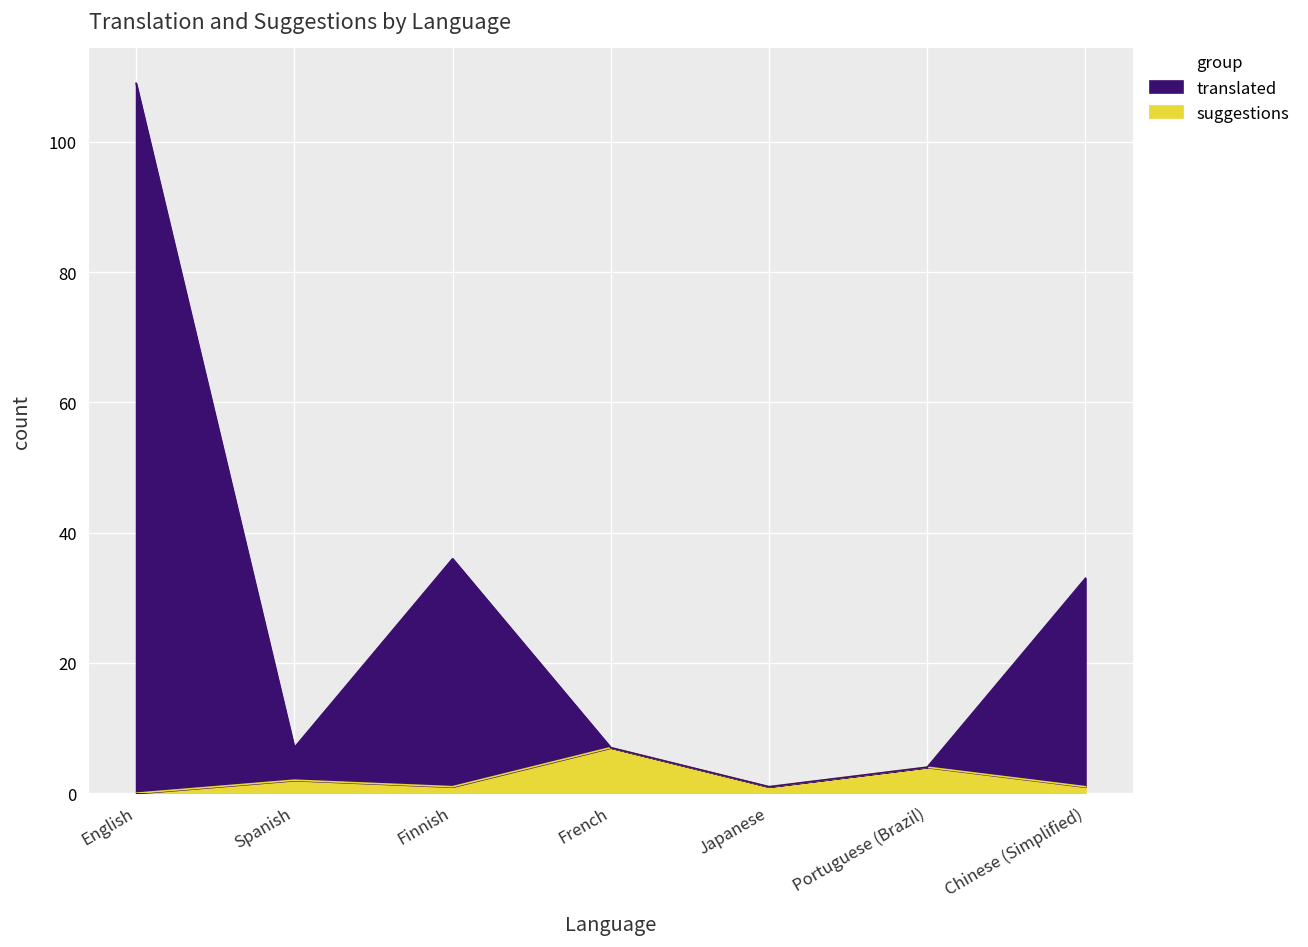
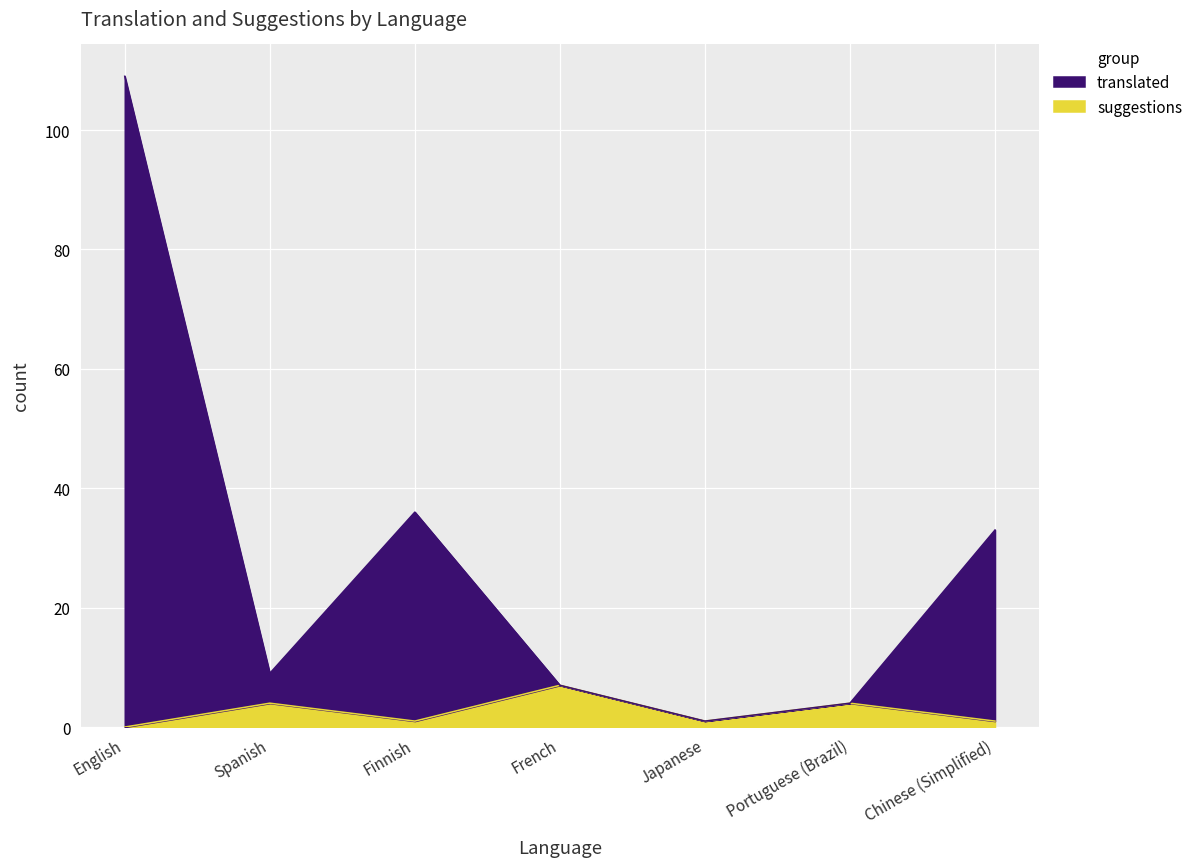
suggestions, Spanish: 2 -> 4
